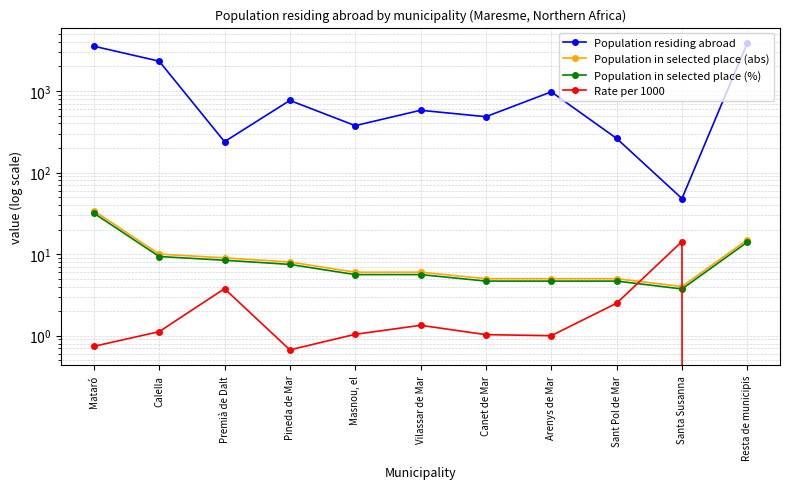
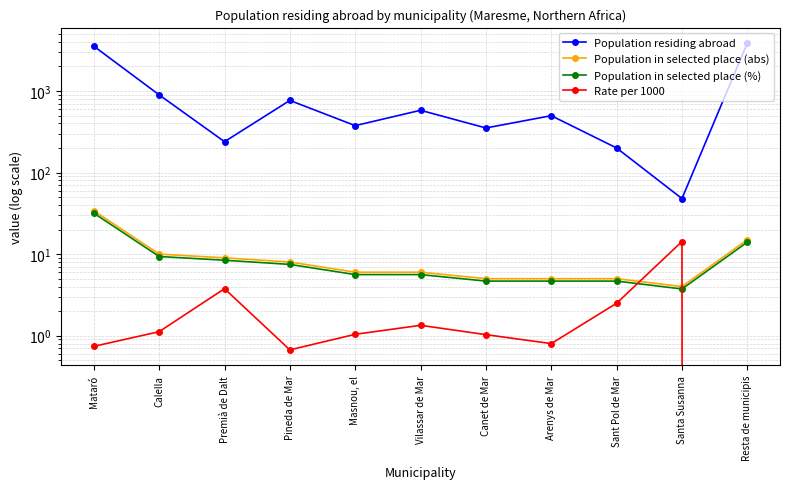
Population residing abroad, Calella: 2300 -> 900
Population residing abroad, Canet de Mar: 500 -> 350
Population residing abroad, Arenys de Mar: 1000 -> 500
Rate per 1000, Arenys de Mar: 1.0 -> 0.8
Population residing abroad, Sant Pol de Mar: 260 -> 200
